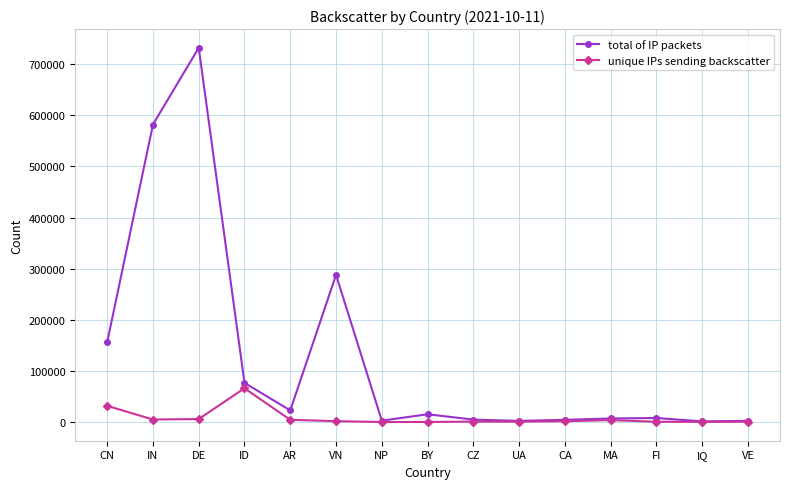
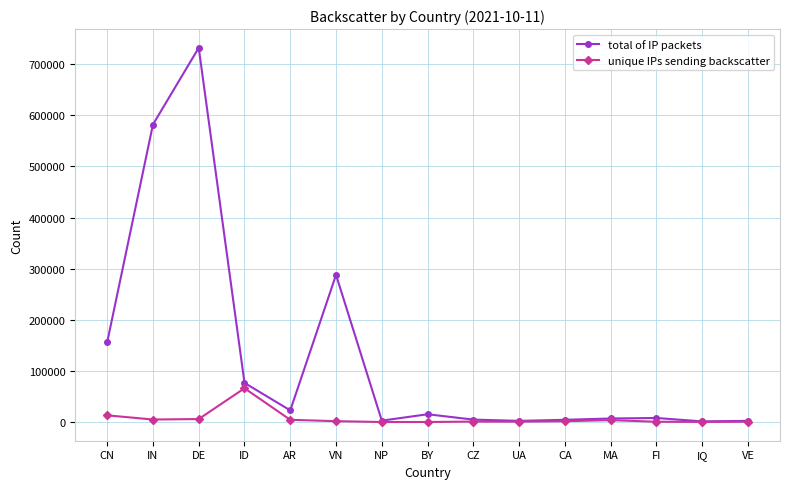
unique IPs sending backscatter, CN: 30000 -> 10000
